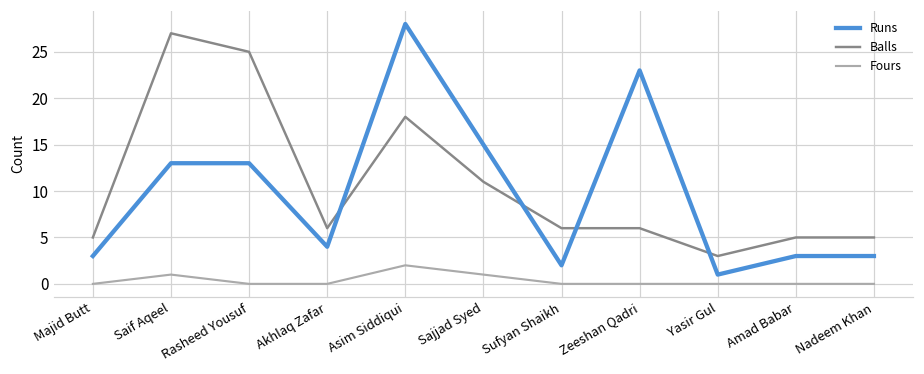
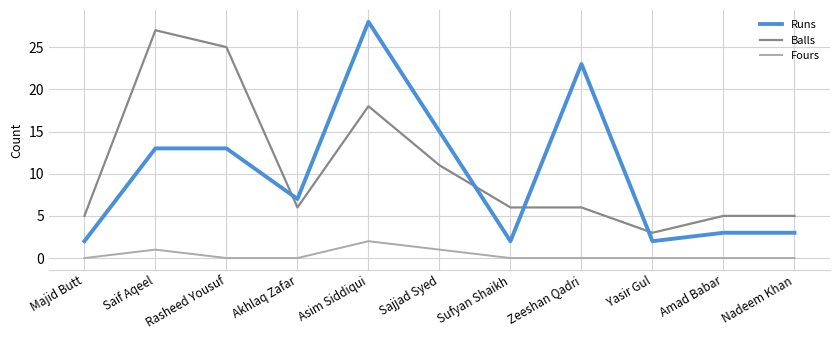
Runs, Majid Butt: 3 -> 2
Runs, Akhlaq Zafar: 4 -> 7
Runs, Yasir Gul: 1 -> 2
